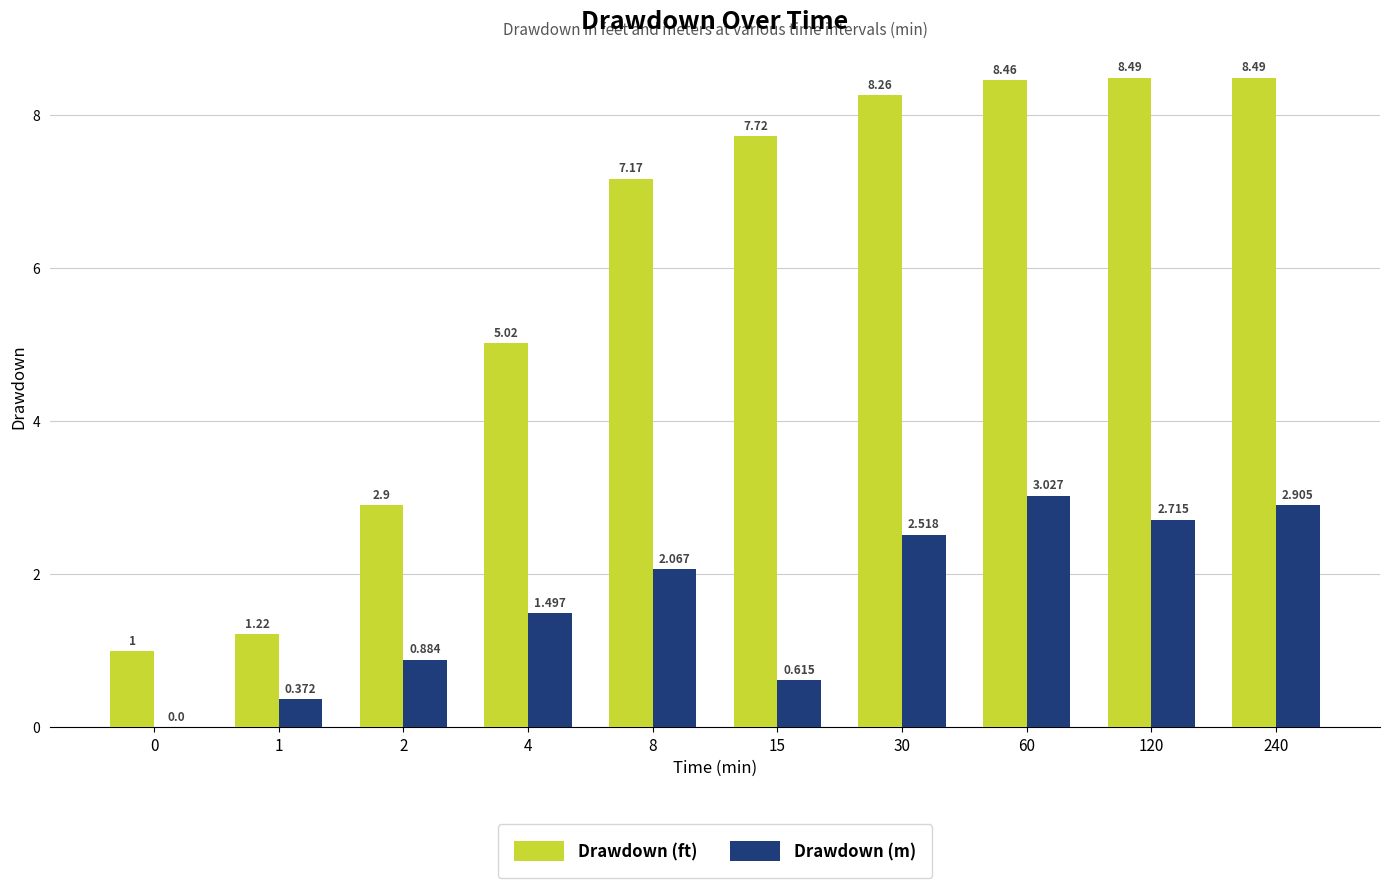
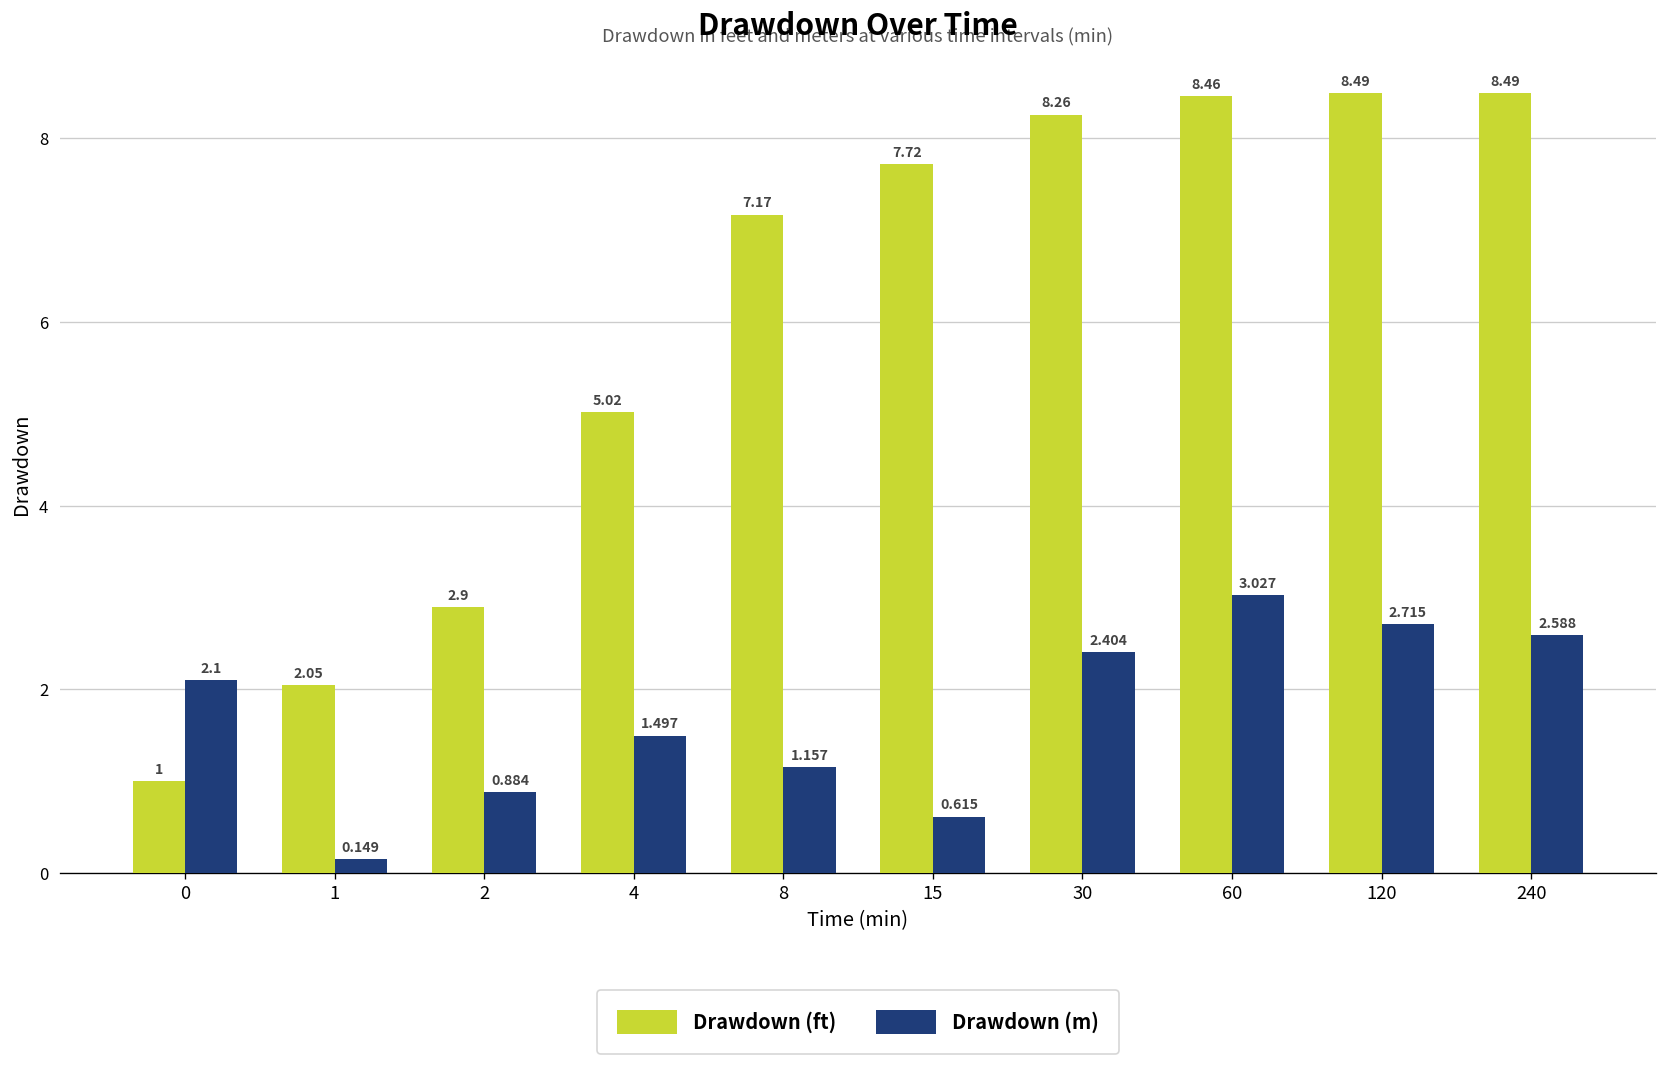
Drawdown (m), 0: 0.0 -> 2.1
Drawdown (ft), 1: 1.22 -> 2.05
Drawdown (m), 1: 0.372 -> 0.149
Drawdown (m), 8: 2.067 -> 1.157
Drawdown (m), 30: 2.518 -> 2.404
Drawdown (m), 240: 2.905 -> 2.588
